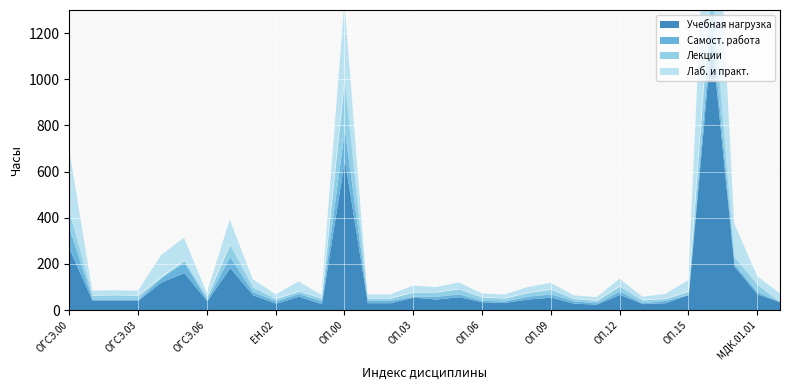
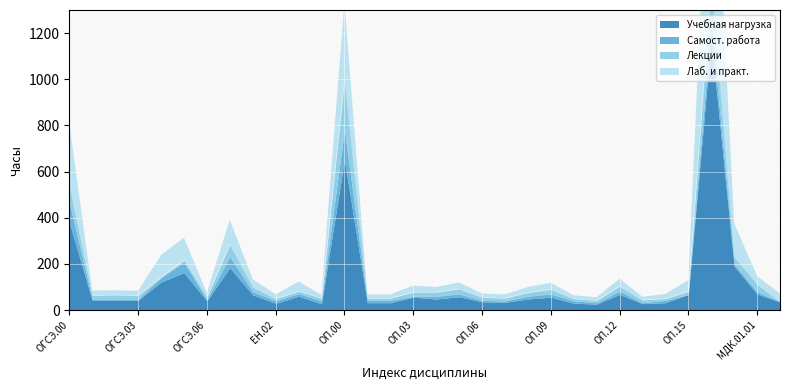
Учебная нагрузка, ОГСЭ.00: 260 -> 380
